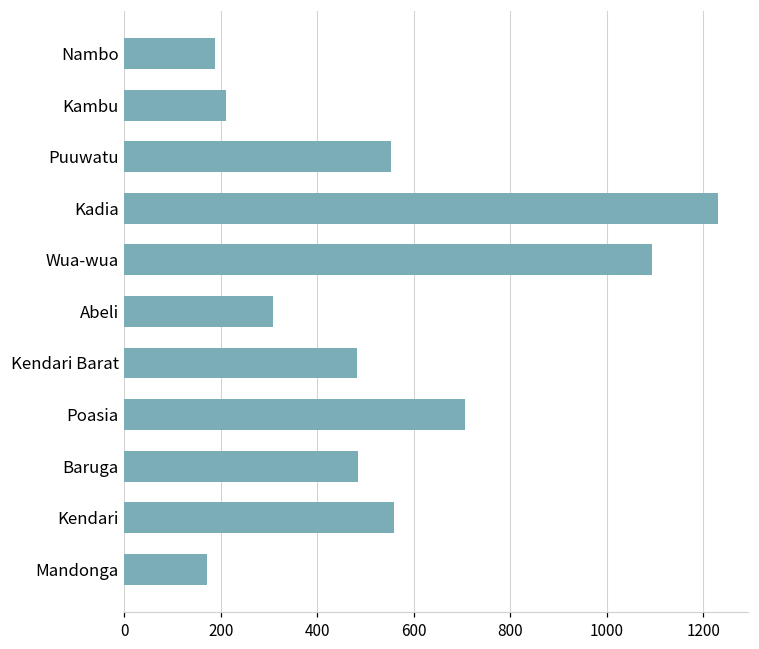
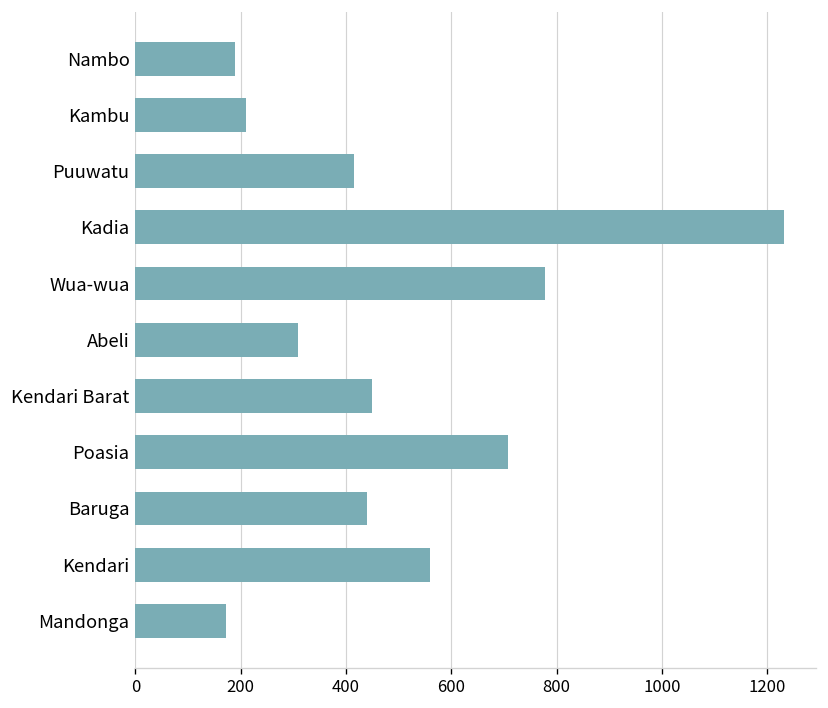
Puuwatu: 550 -> 420
Wua-wua: 1090 -> 780
Kendari Barat: 480 -> 450
Baruga: 480 -> 440
